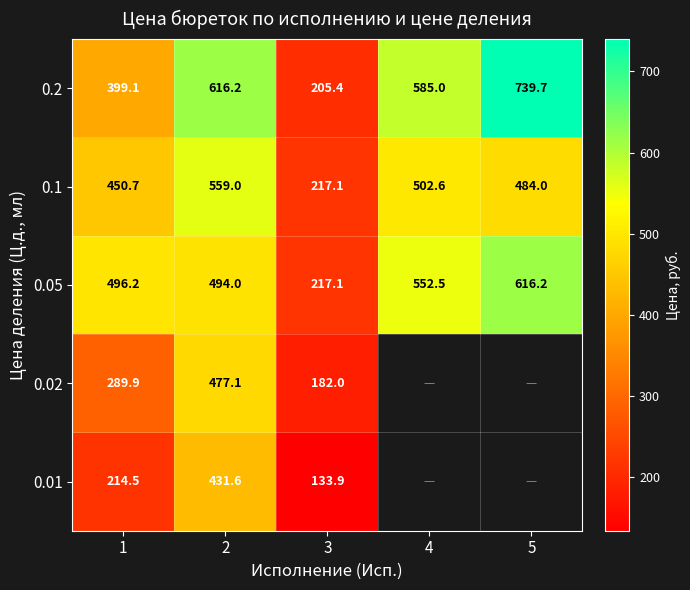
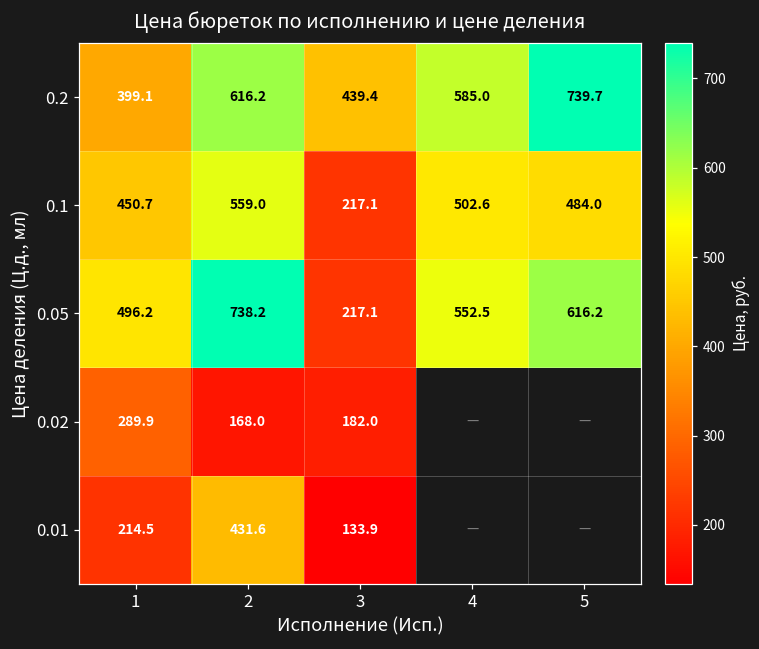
0.2, 3: 205.4 -> 439.4
0.05, 2: 494.0 -> 738.2
0.02, 2: 477.1 -> 168.0
